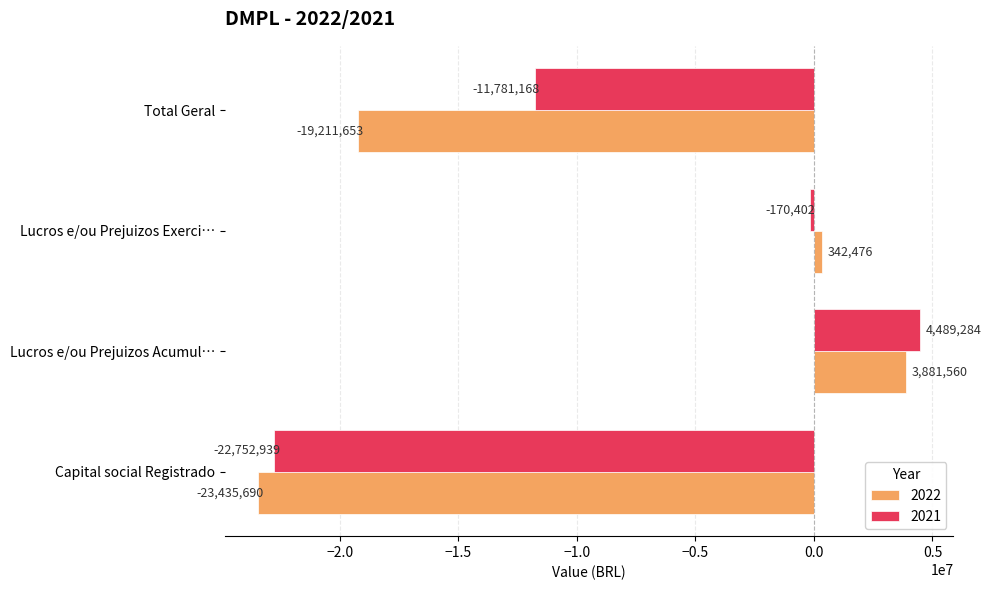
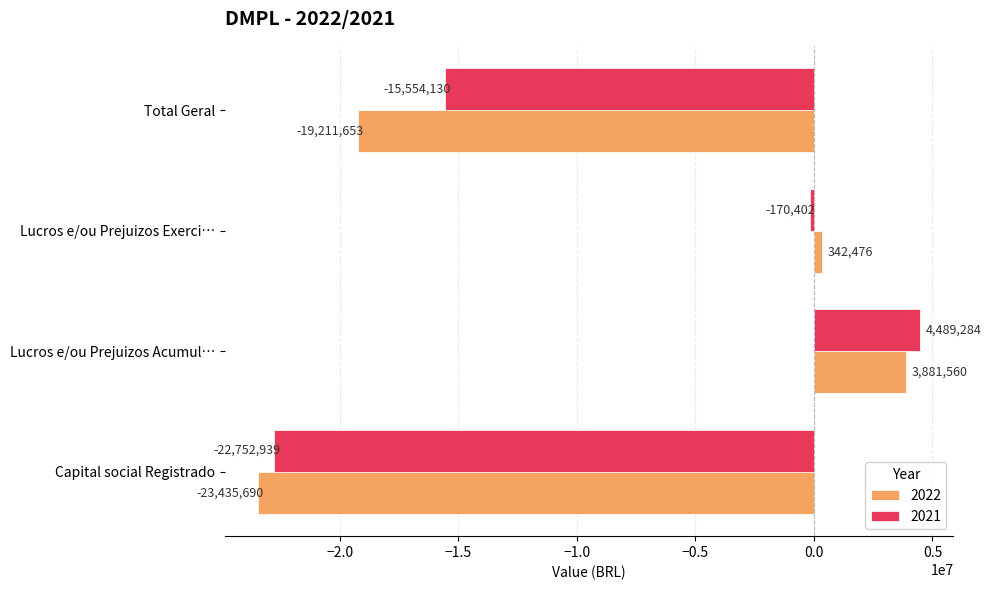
2021, Total Geral: -11,781,168 -> -15,554,130
